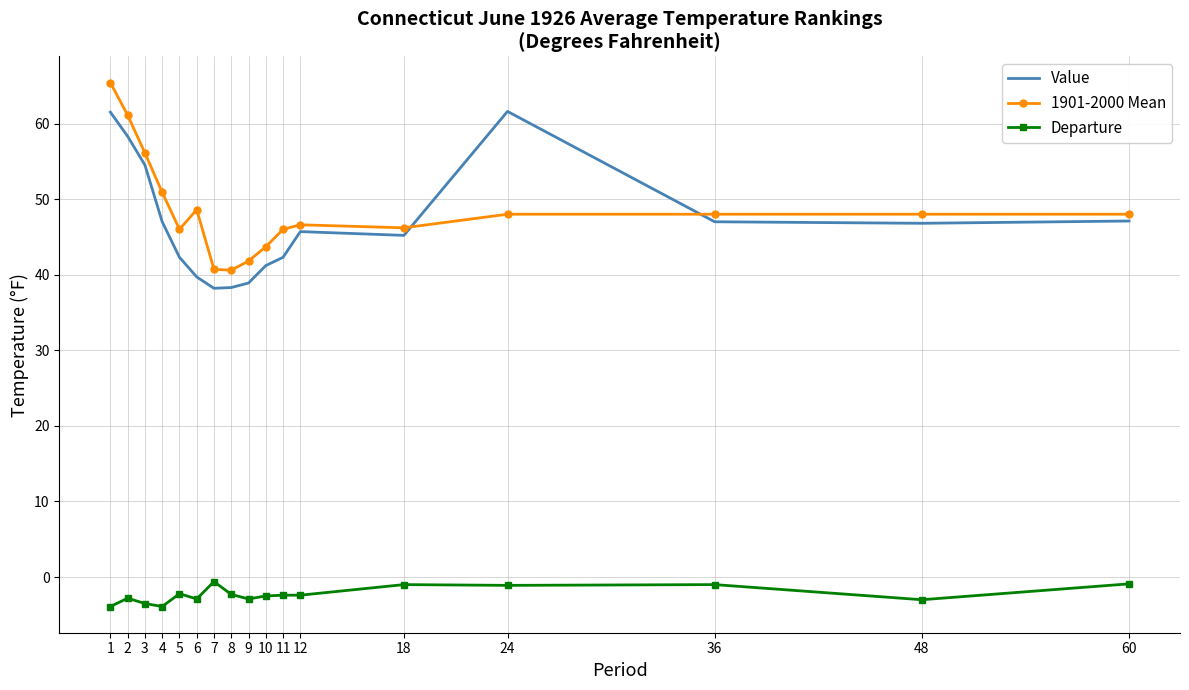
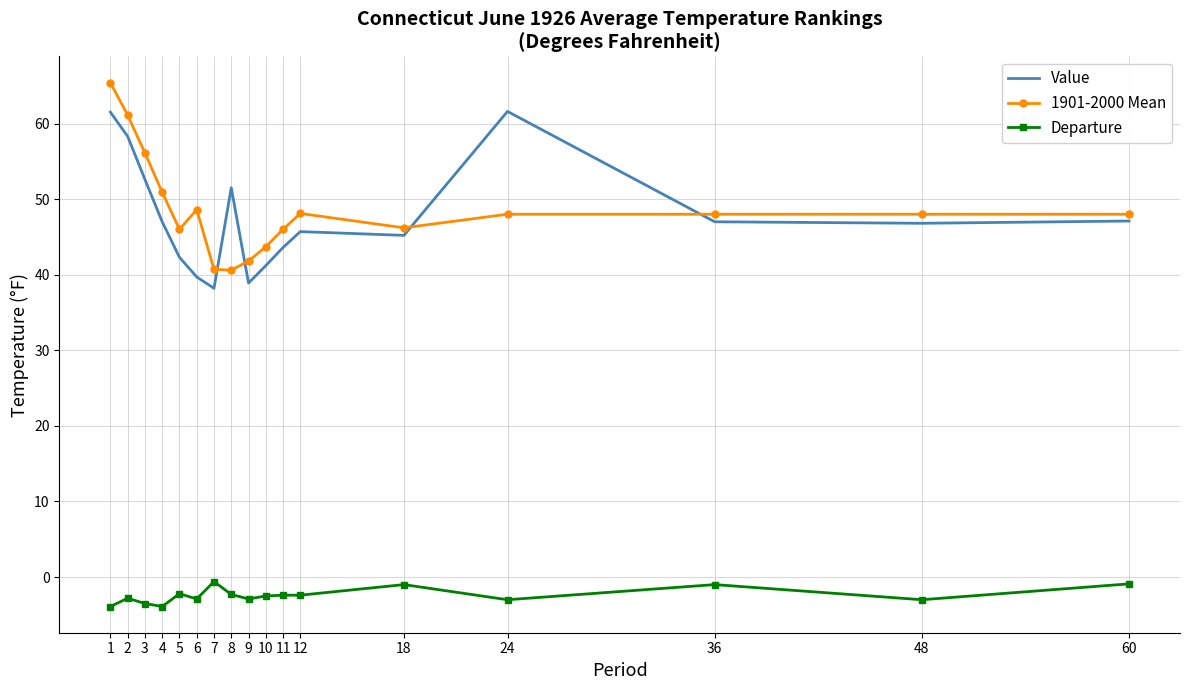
Value, 3: 55 -> 53
Value, 8: 38 -> 52
Value, 11: 42 -> 44
1901-2000 Mean, 12: 47 -> 48
Departure, 24: -1 -> -3
